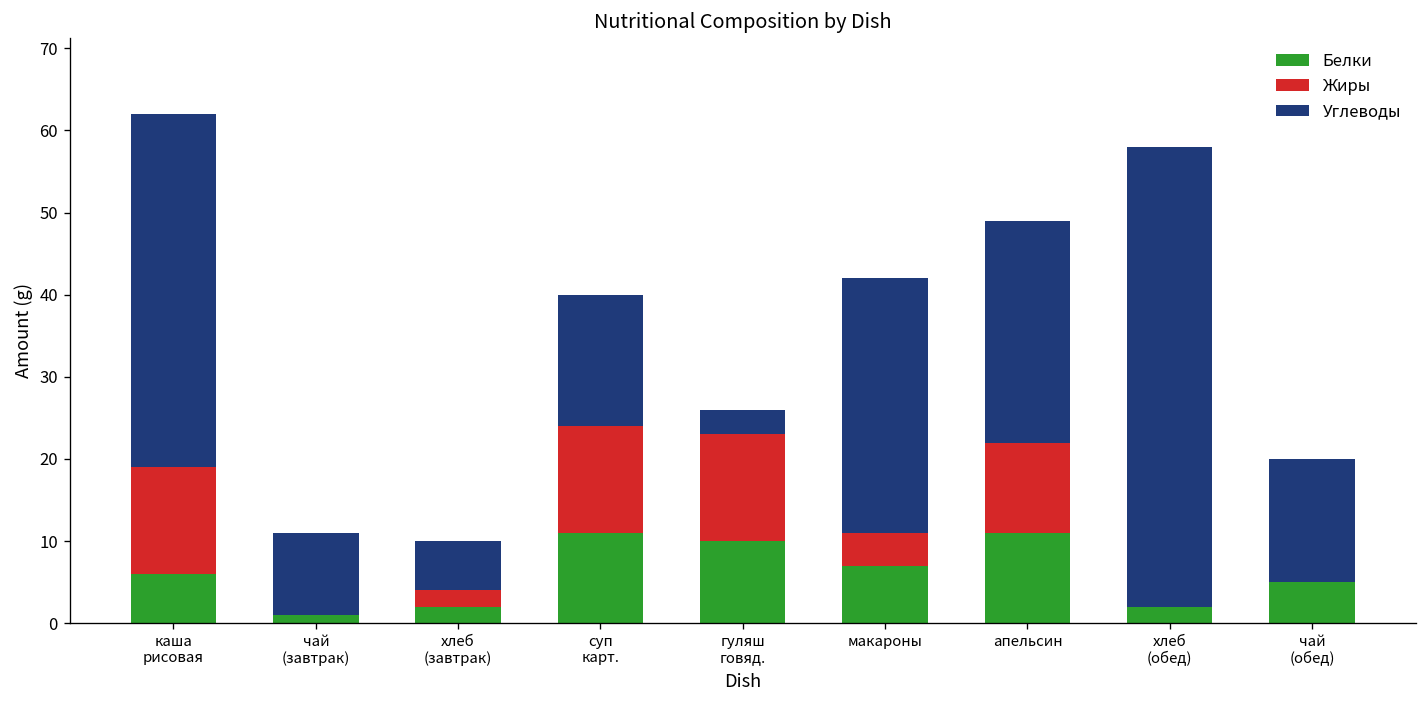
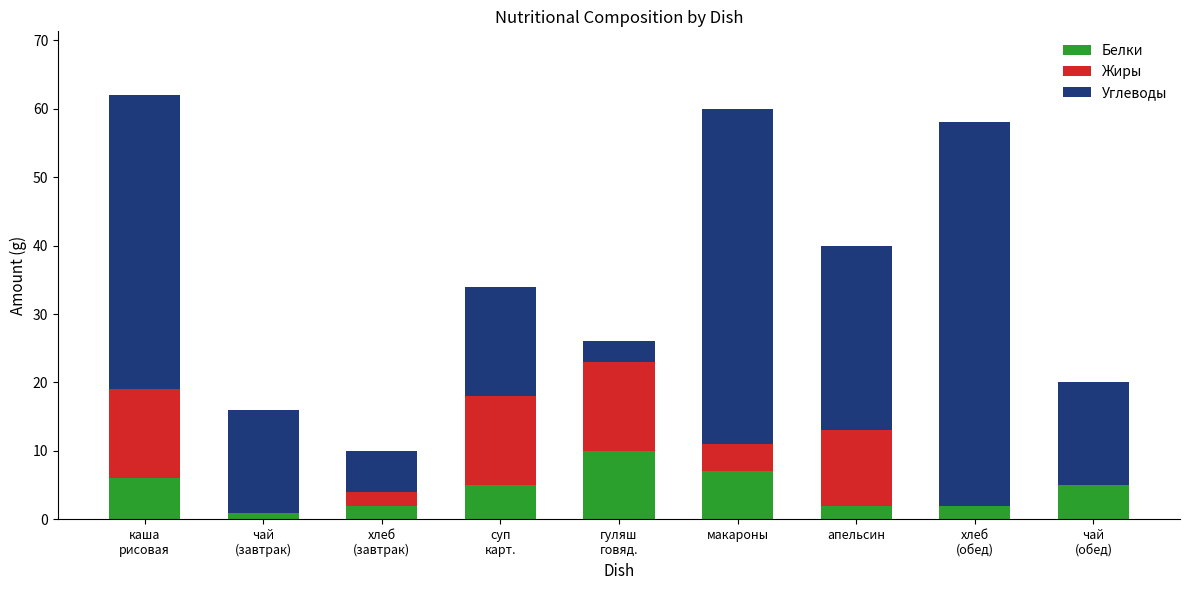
Углеводы, чай (завтрак): 10 -> 15
Белки, суп карт.: 11 -> 5
Углеводы, макароны: 31 -> 49
Белки, апельсин: 11 -> 2
